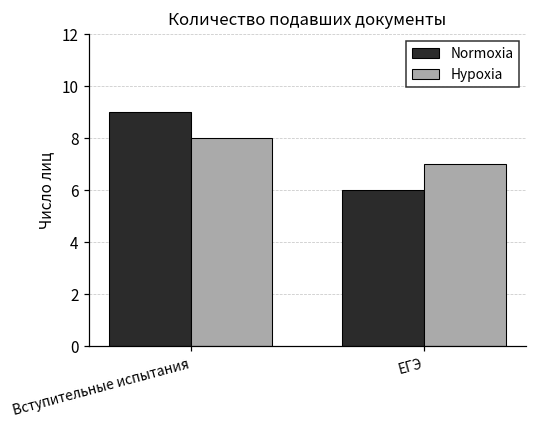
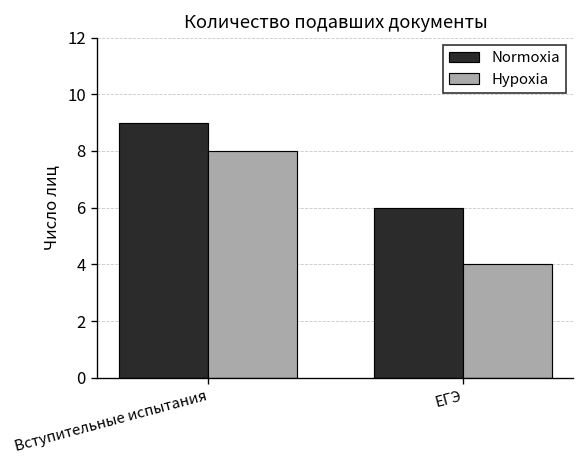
Hypoxia, ЕГЭ: 7 -> 4
